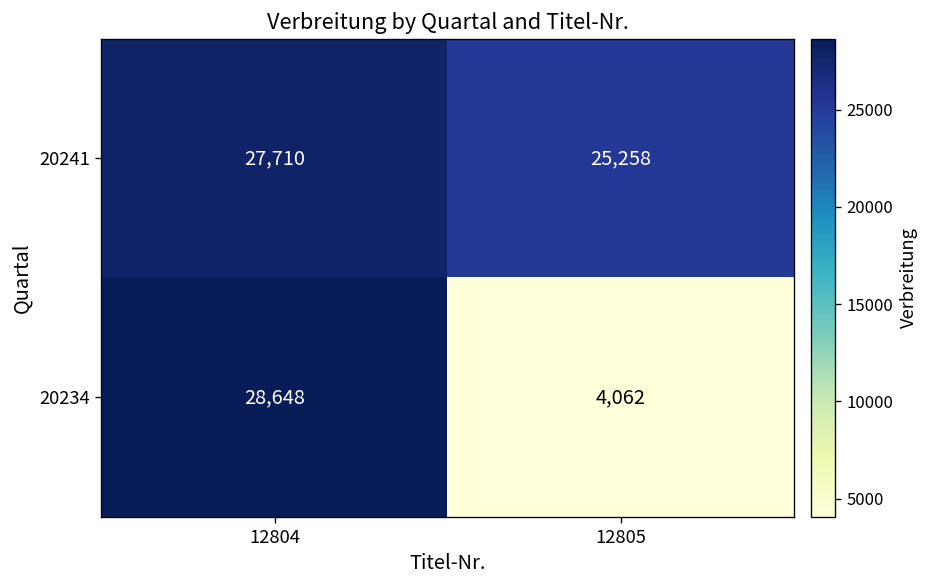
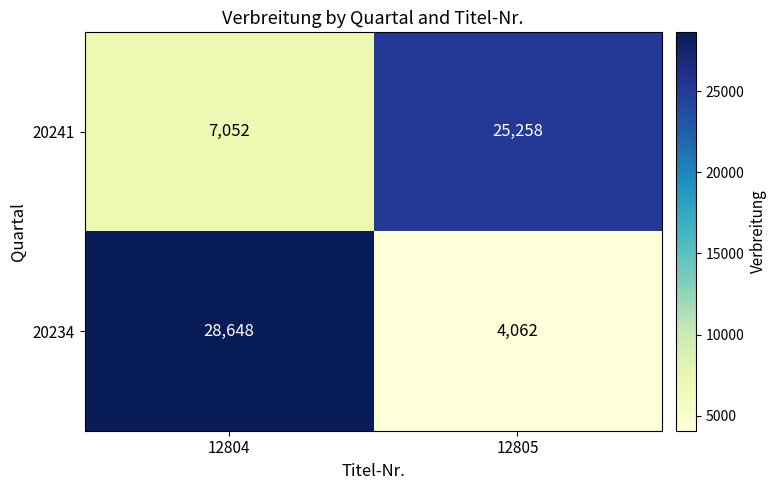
20241, 12804: 27,710 -> 7,052
